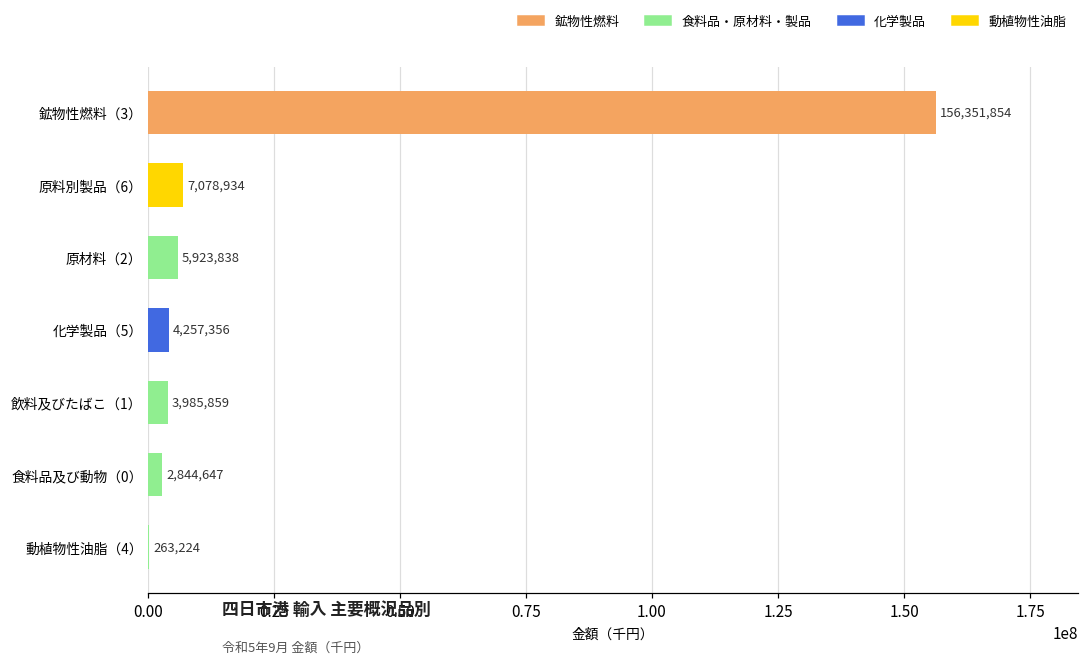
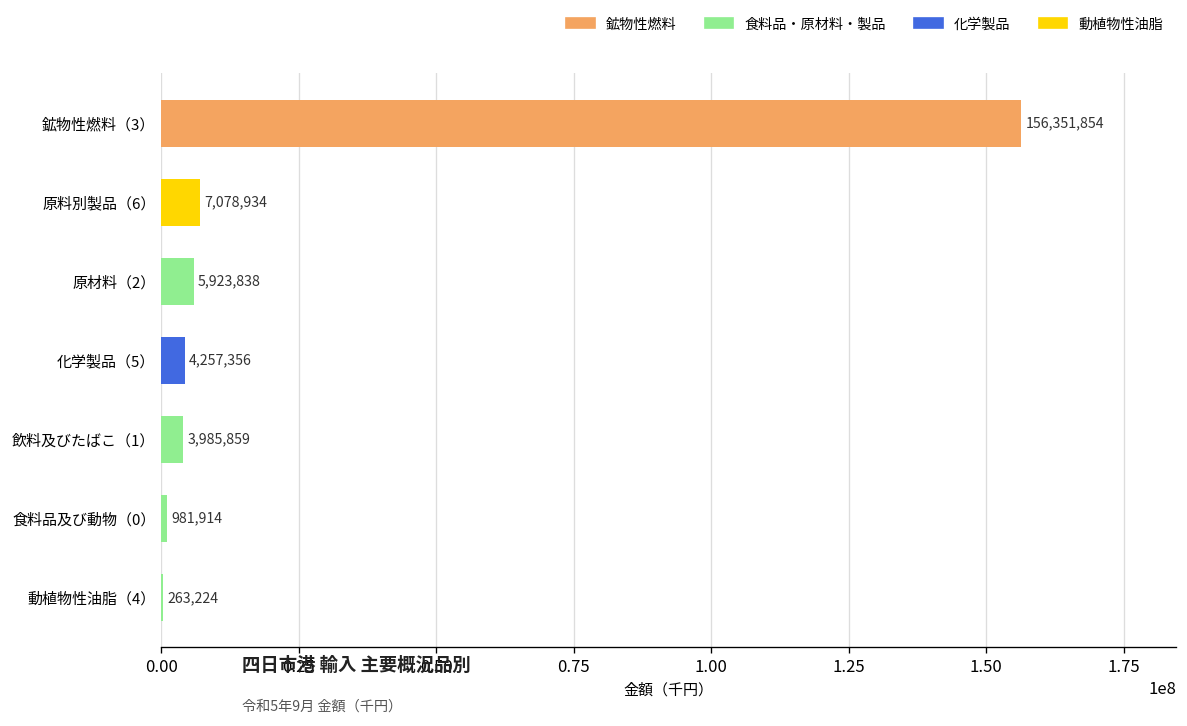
食料品及び動物（0）: 2,844,647 -> 981,914
